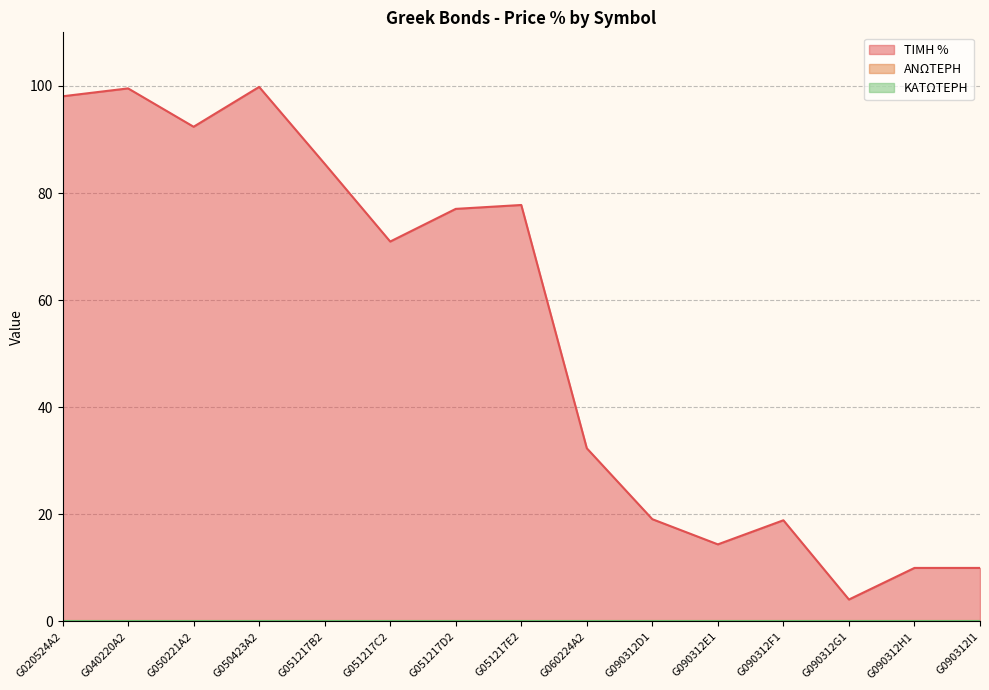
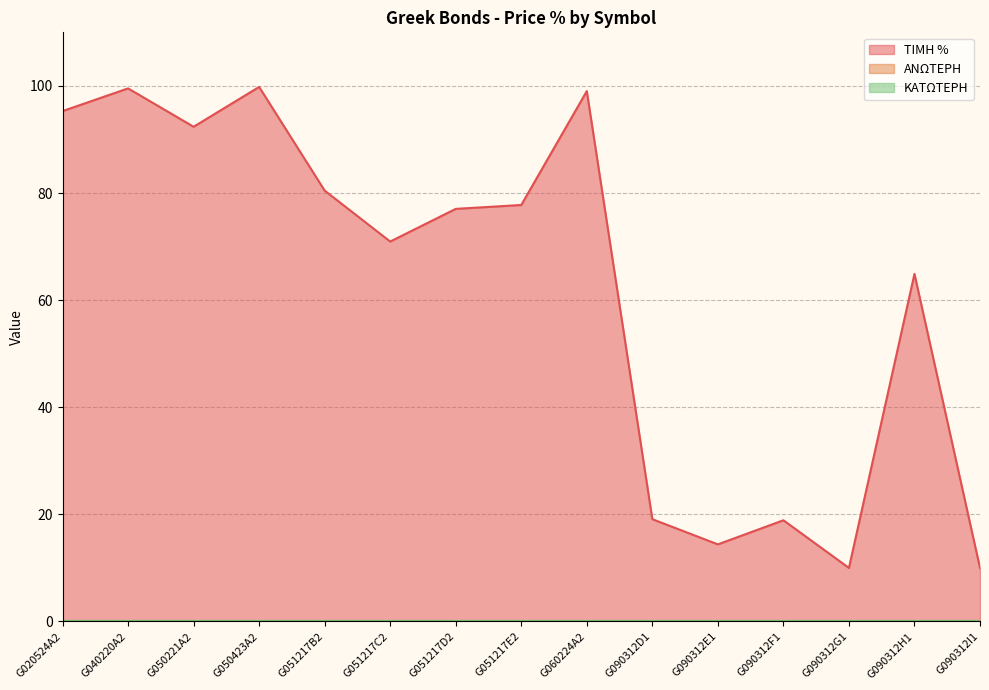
ΤΙΜΗ %, G020524A2: 98 -> 95
ΤΙΜΗ %, G051217B2: 85 -> 80
ΤΙΜΗ %, G060224A2: 32 -> 99
ΤΙΜΗ %, G090312G1: 4 -> 10
ΤΙΜΗ %, G090312H1: 10 -> 65
